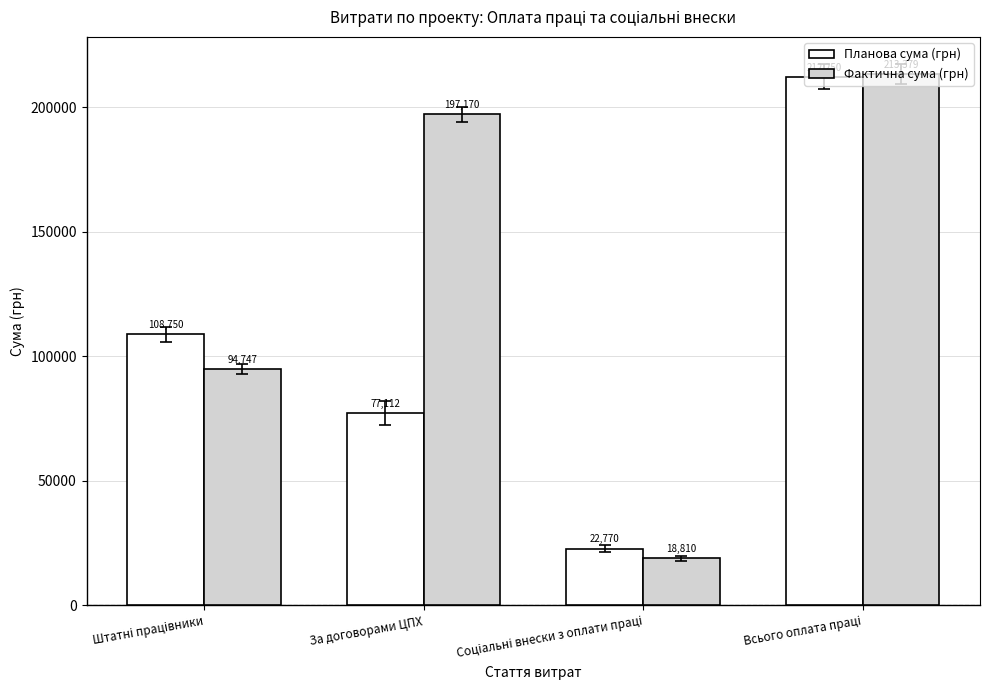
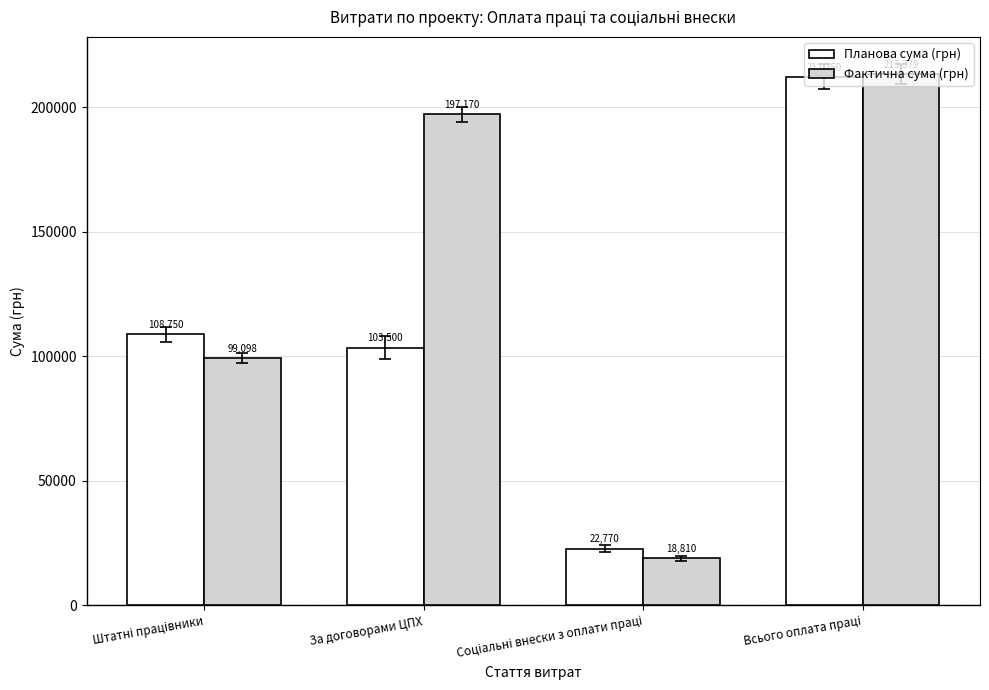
Фактична сума (грн), Штатні працівники: 94,747 -> 99,098
Планова сума (грн), За договорами ЦПХ: 77,112 -> 103,500
